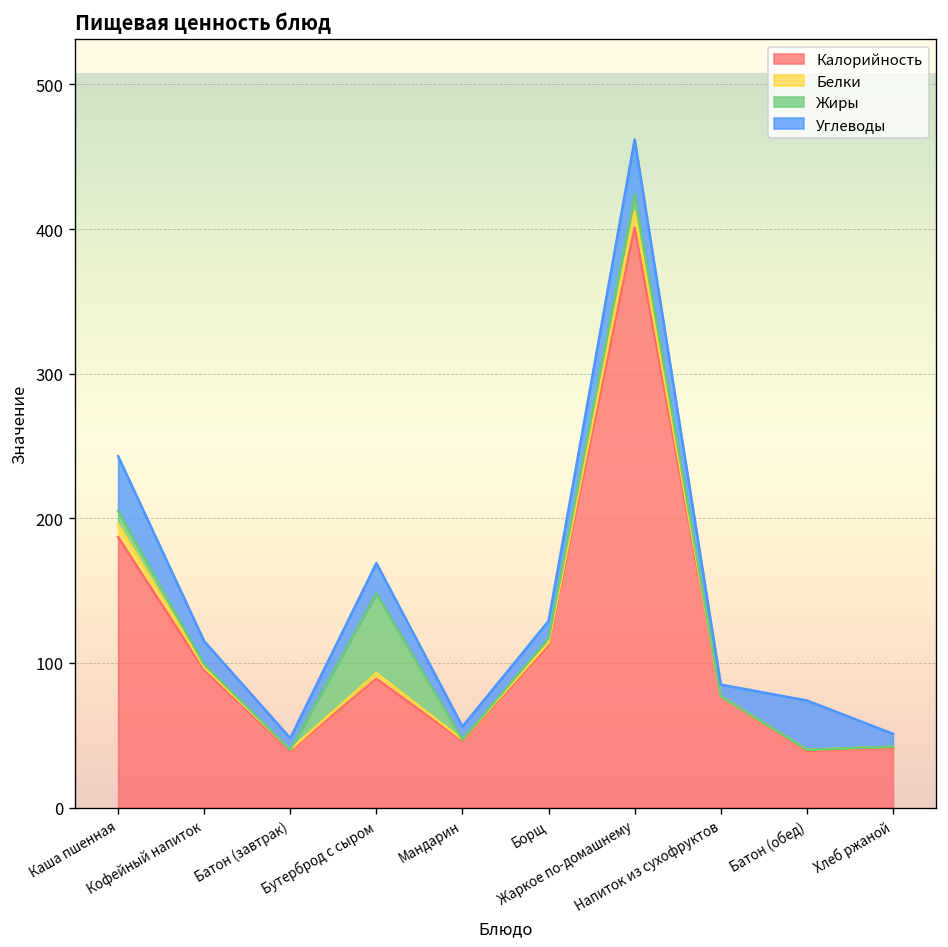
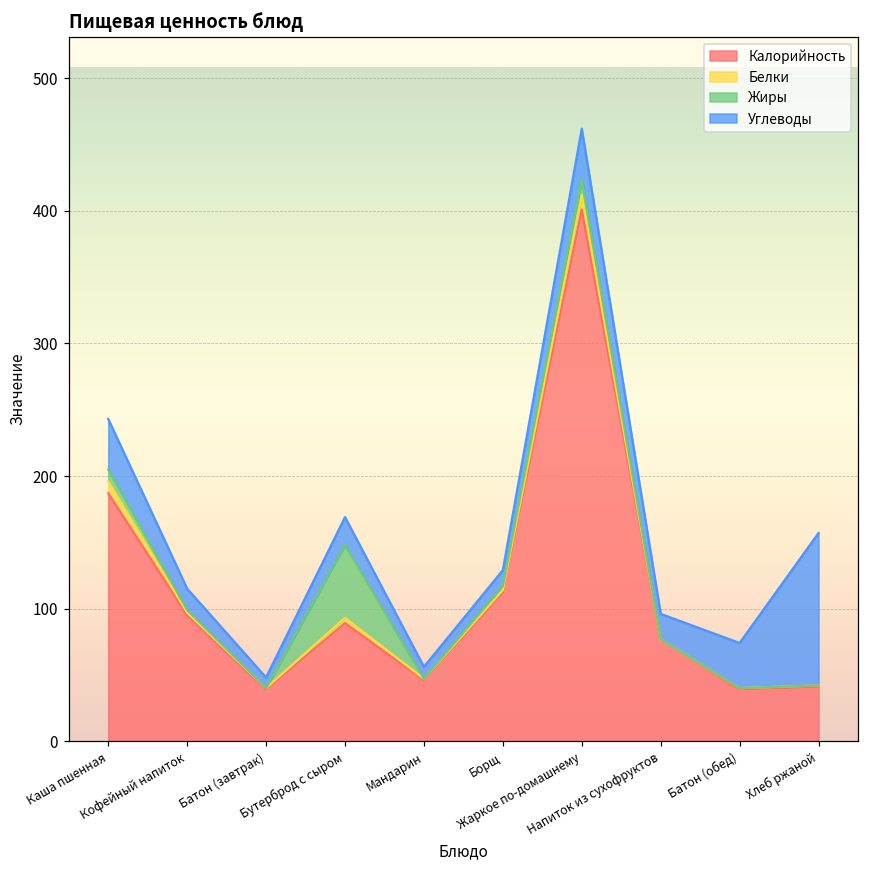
Углеводы, Напиток из сухофруктов: 8 -> 19
Углеводы, Хлеб ржаной: 9 -> 115
